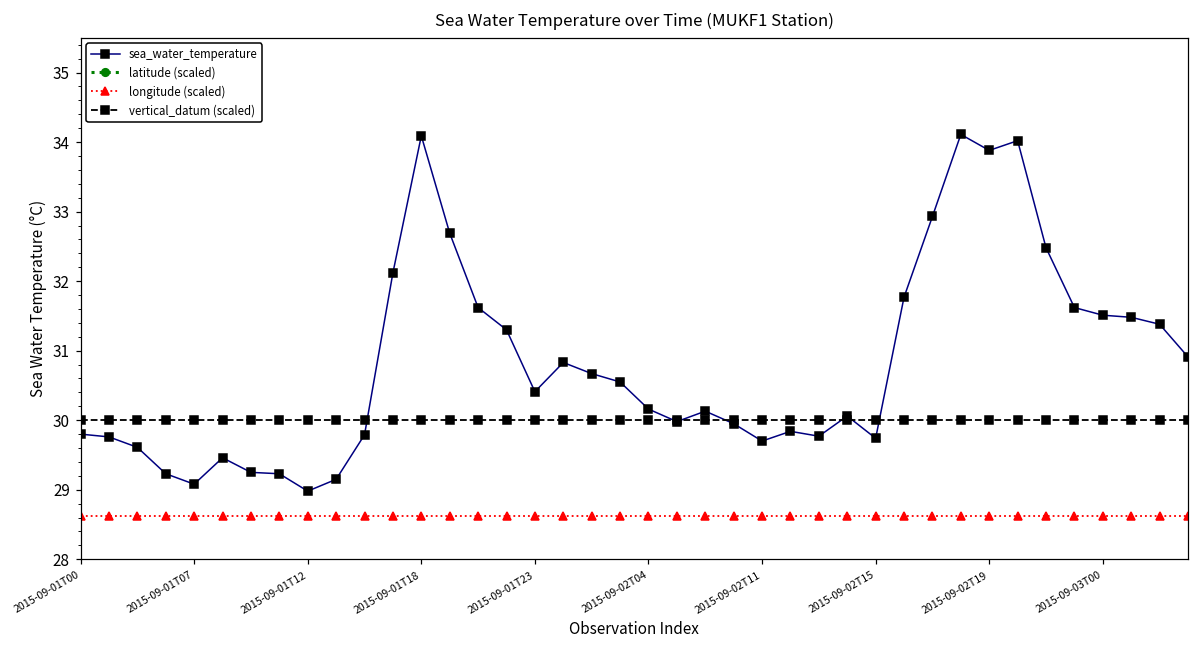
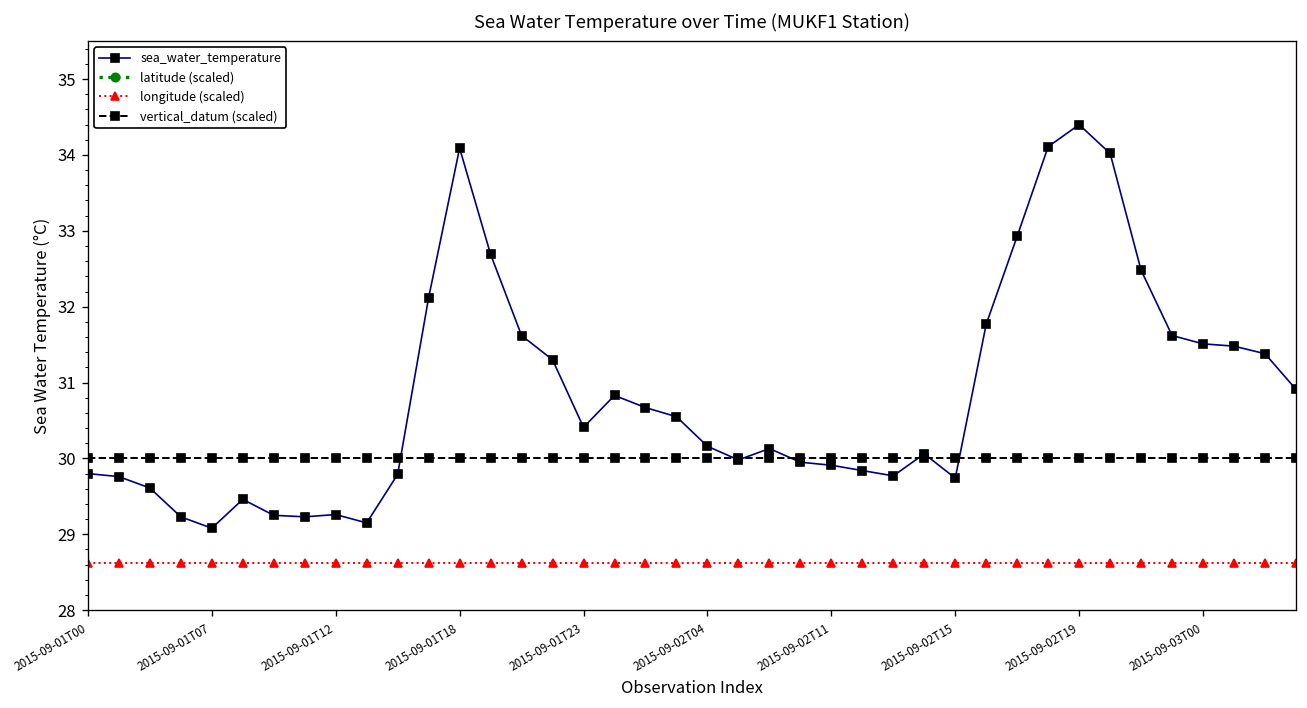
sea_water_temperature, 2015-09-01T12: 29.0 -> 29.3
sea_water_temperature, 2015-09-02T11: 29.7 -> 29.9
sea_water_temperature, 2015-09-02T19: 33.9 -> 34.4
